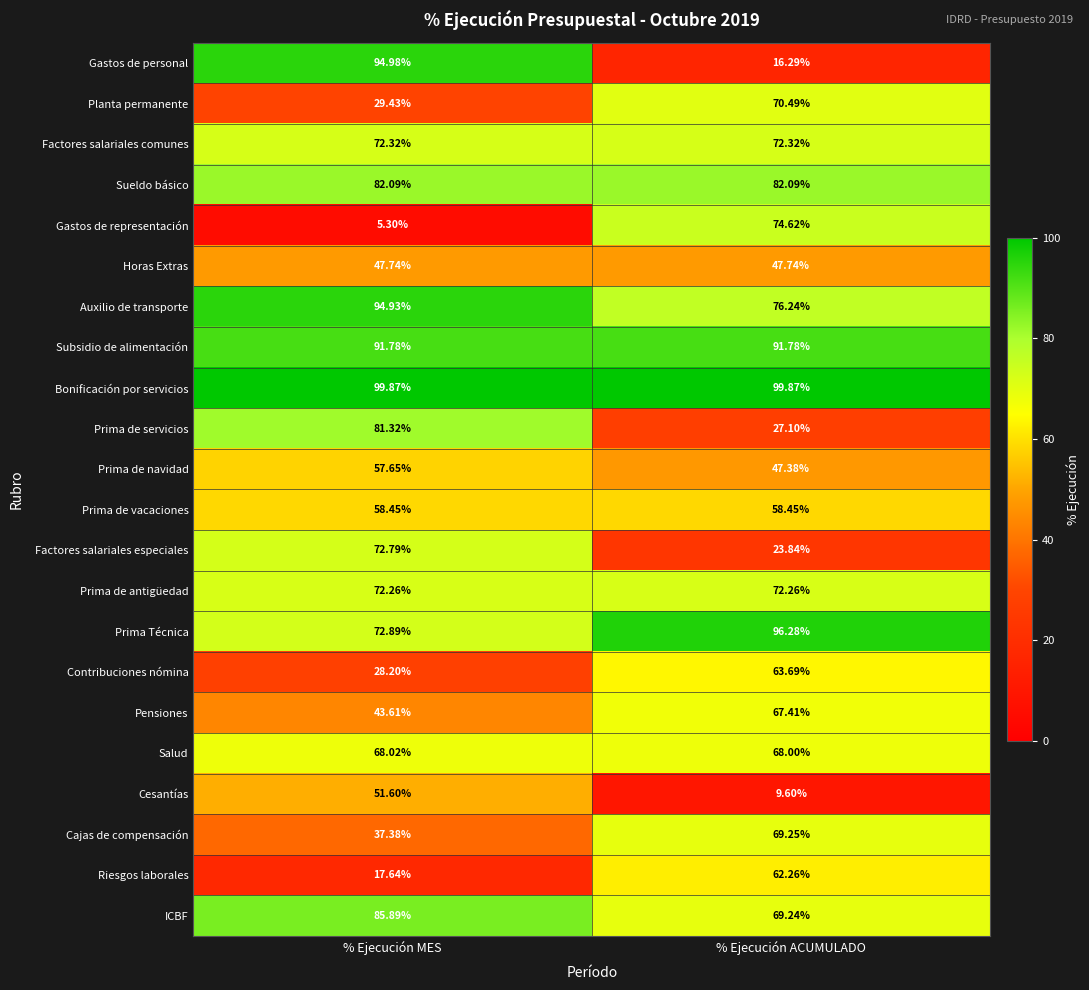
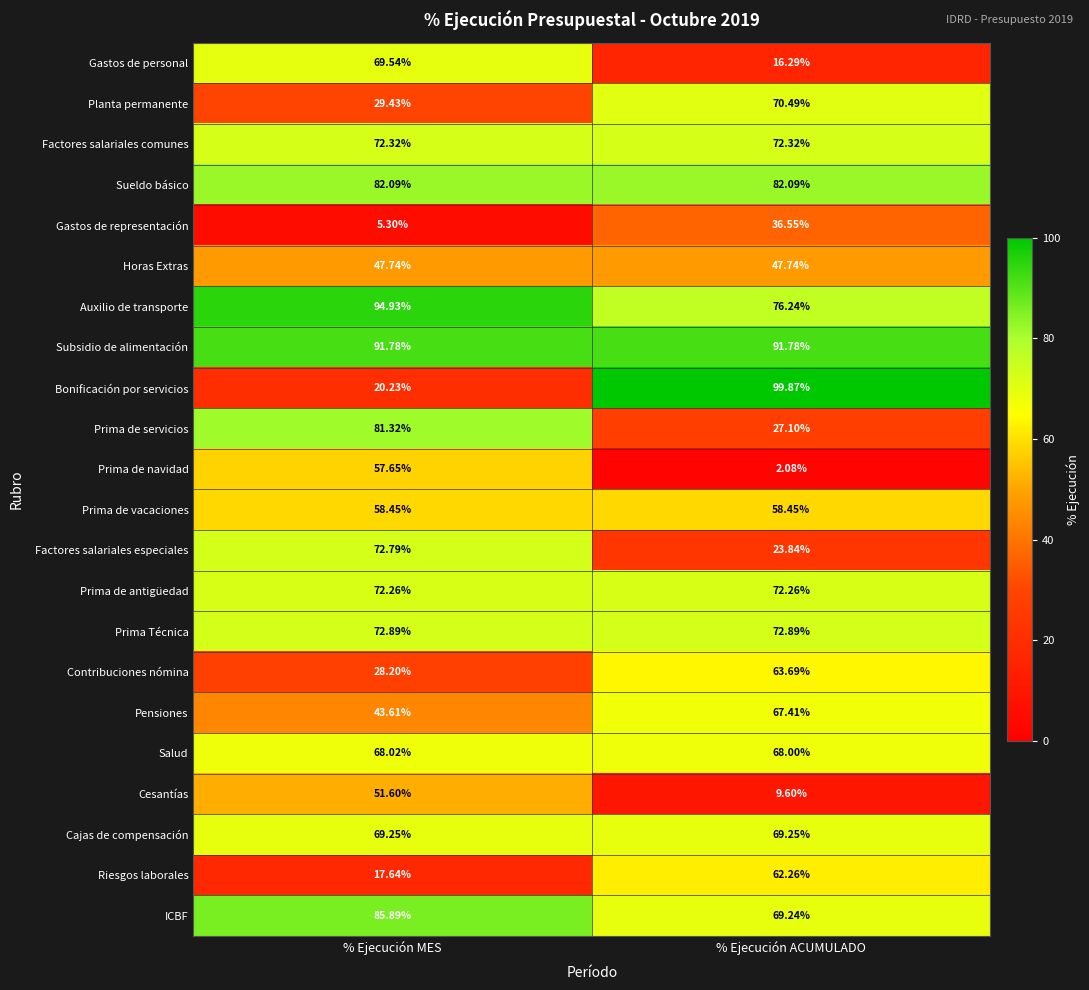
Gastos de personal, % Ejecución MES: 94.98% -> 69.54%
Gastos de representación, % Ejecución ACUMULADO: 74.62% -> 36.55%
Bonificación por servicios, % Ejecución MES: 99.87% -> 20.23%
Prima de navidad, % Ejecución ACUMULADO: 47.38% -> 2.08%
Prima Técnica, % Ejecución ACUMULADO: 96.28% -> 72.89%
Cajas de compensación, % Ejecución MES: 37.38% -> 69.25%
